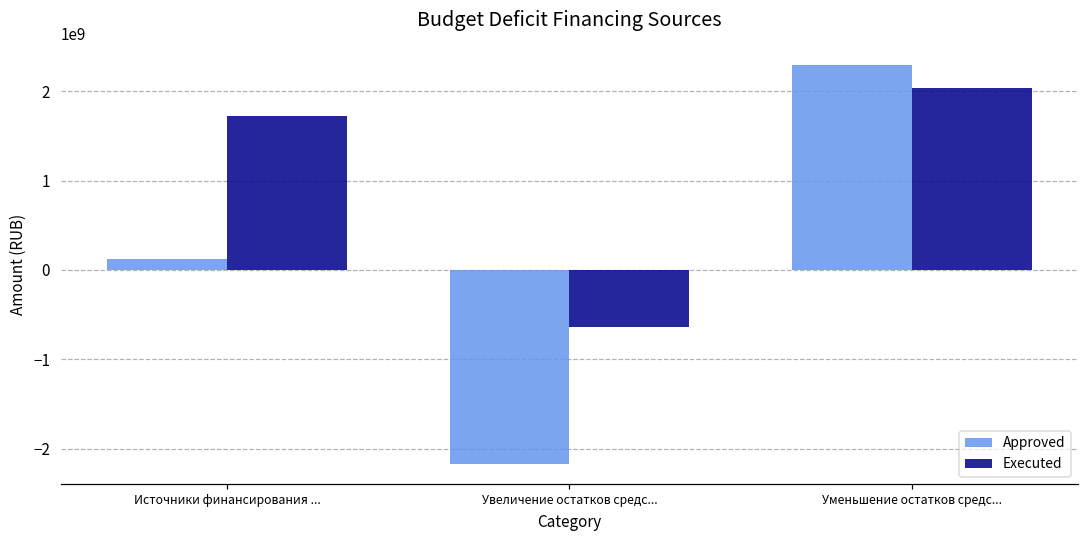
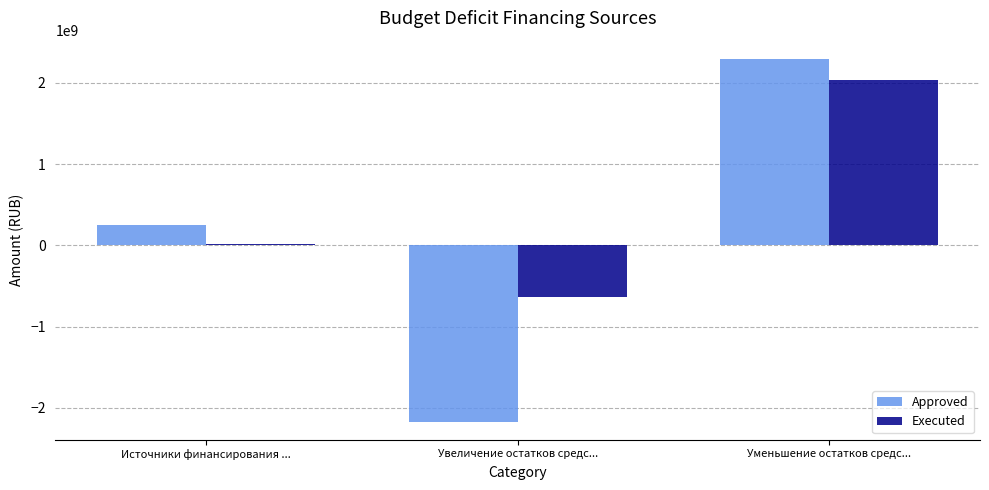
Approved, Источники финансирования ...: 100000000 -> 200000000
Executed, Источники финансирования ...: 1700000000 -> 0
